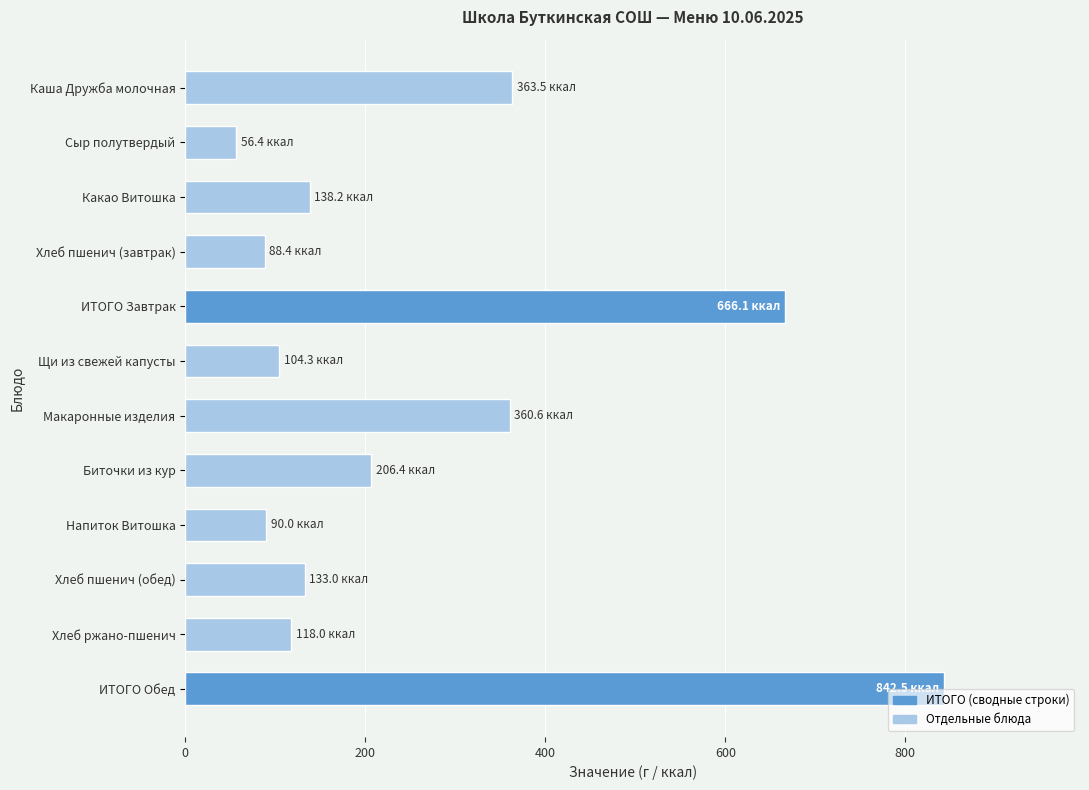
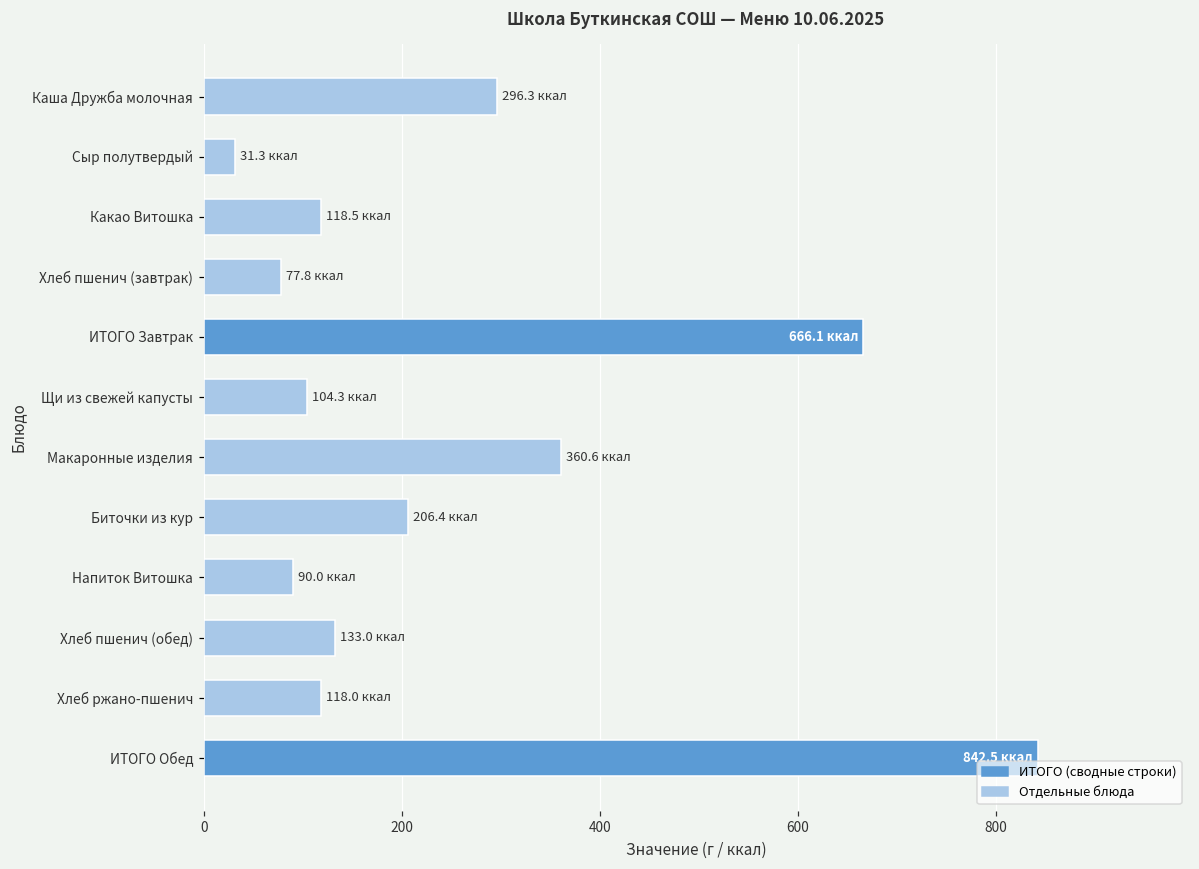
Каша Дружба молочная: 363.5 -> 296.3
Сыр полутвердый: 56.4 -> 31.3
Какао Витошка: 138.2 -> 118.5
Хлеб пшенич (завтрак): 88.4 -> 77.8
